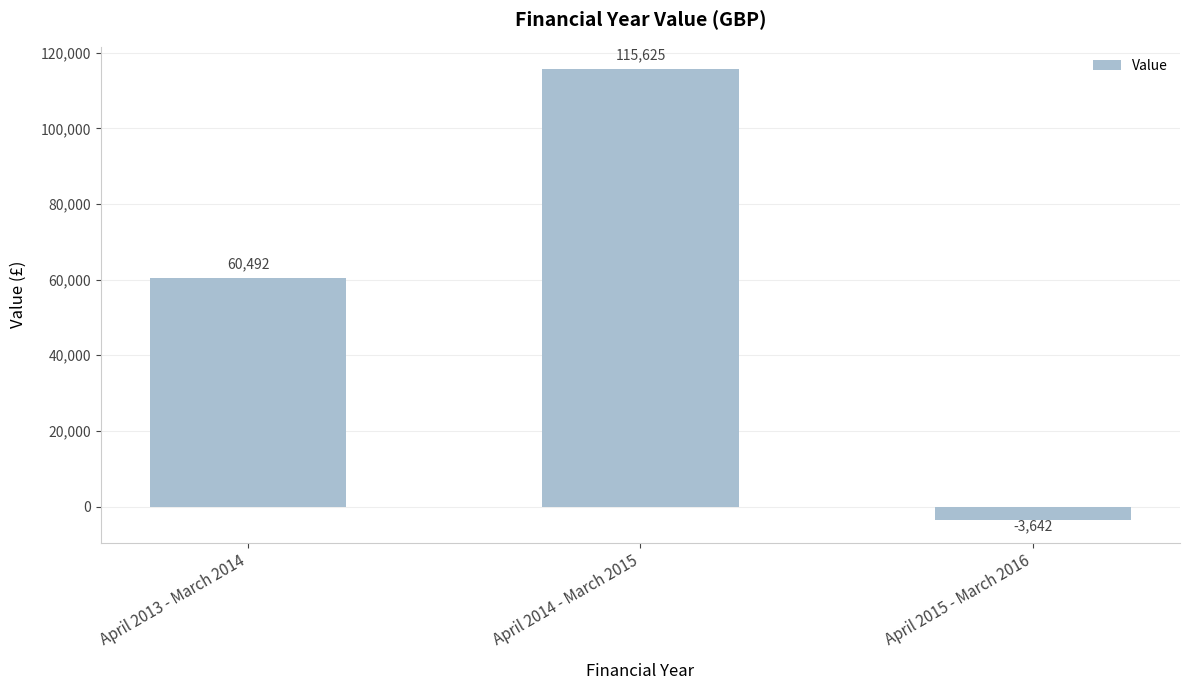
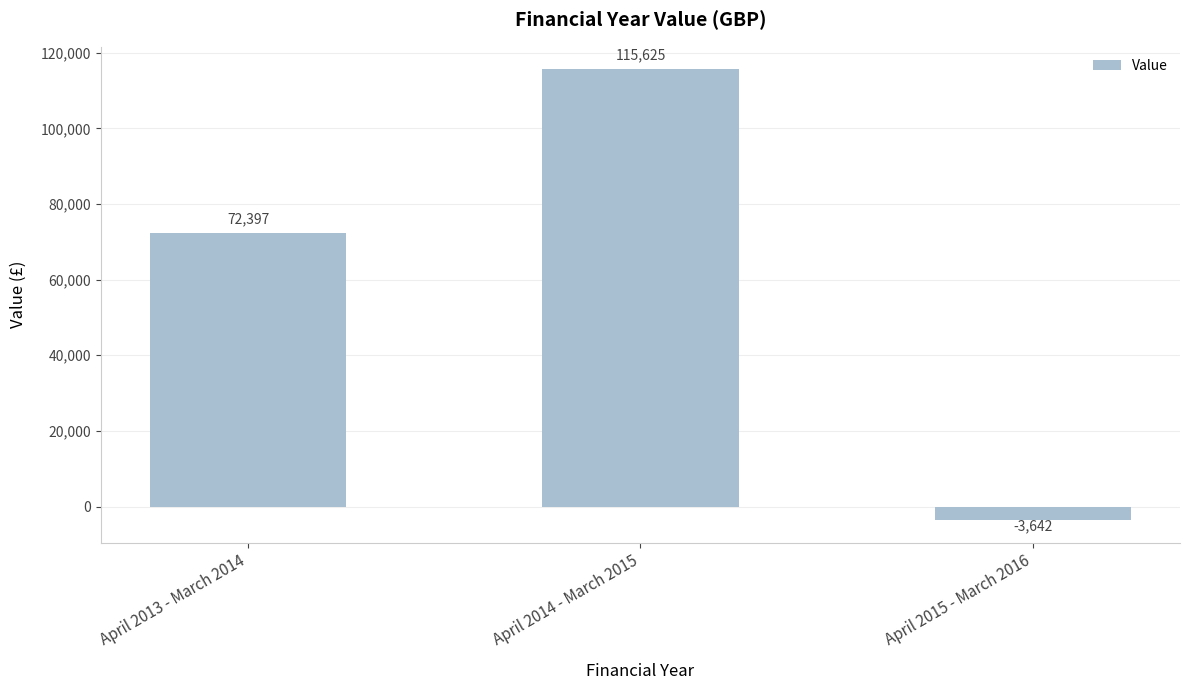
April 2013 - March 2014: 60,492 -> 72,397
